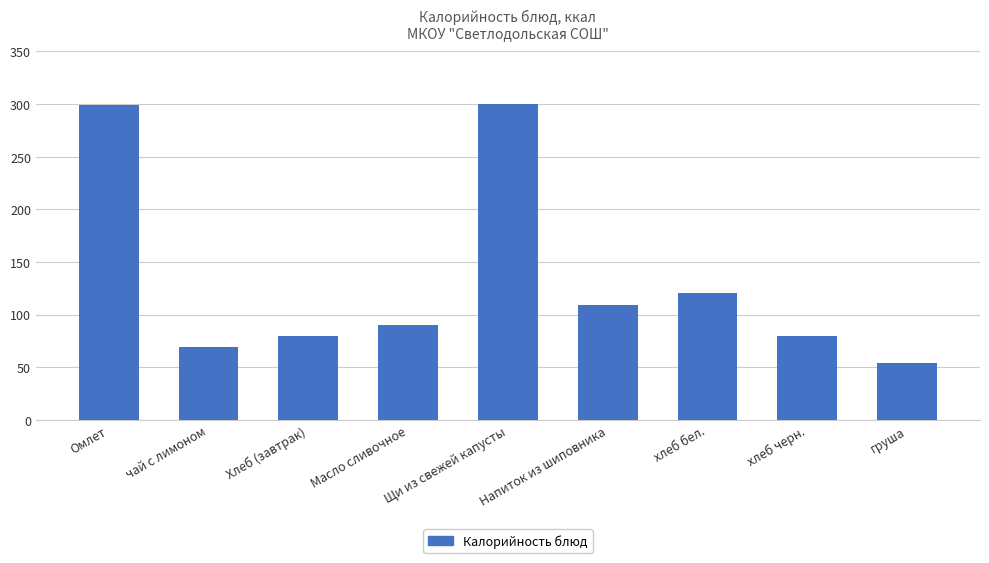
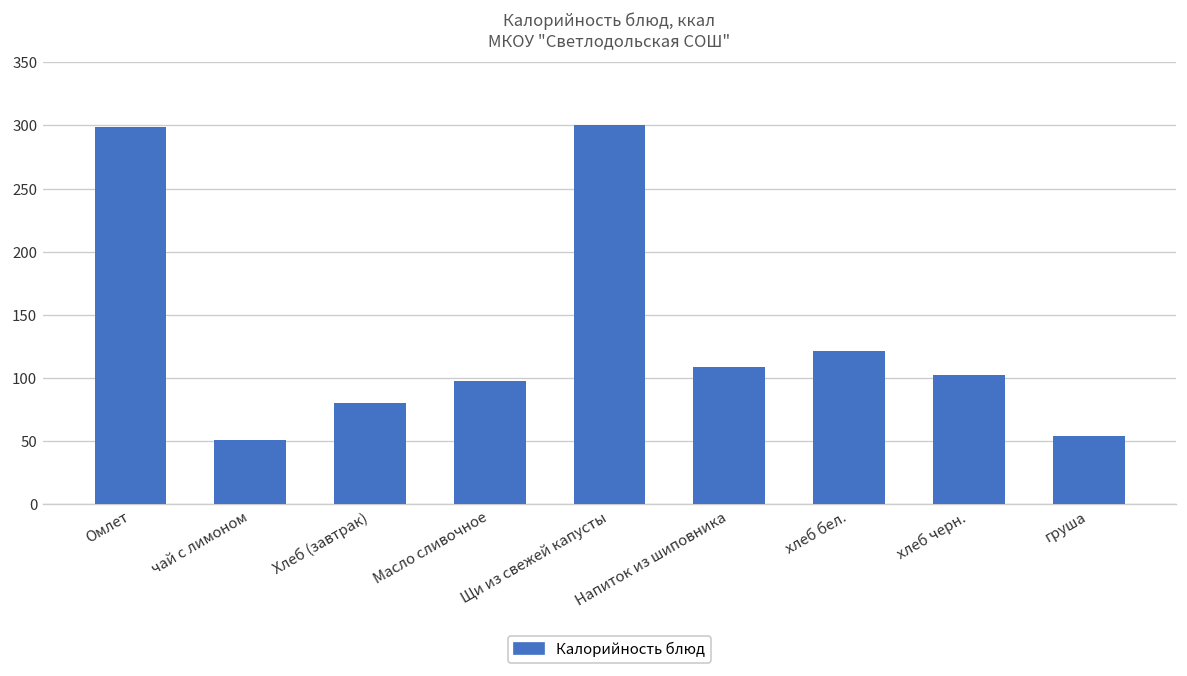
чай с лимоном: 69 -> 51
Масло сливочное: 90 -> 98
хлеб черн.: 80 -> 102
